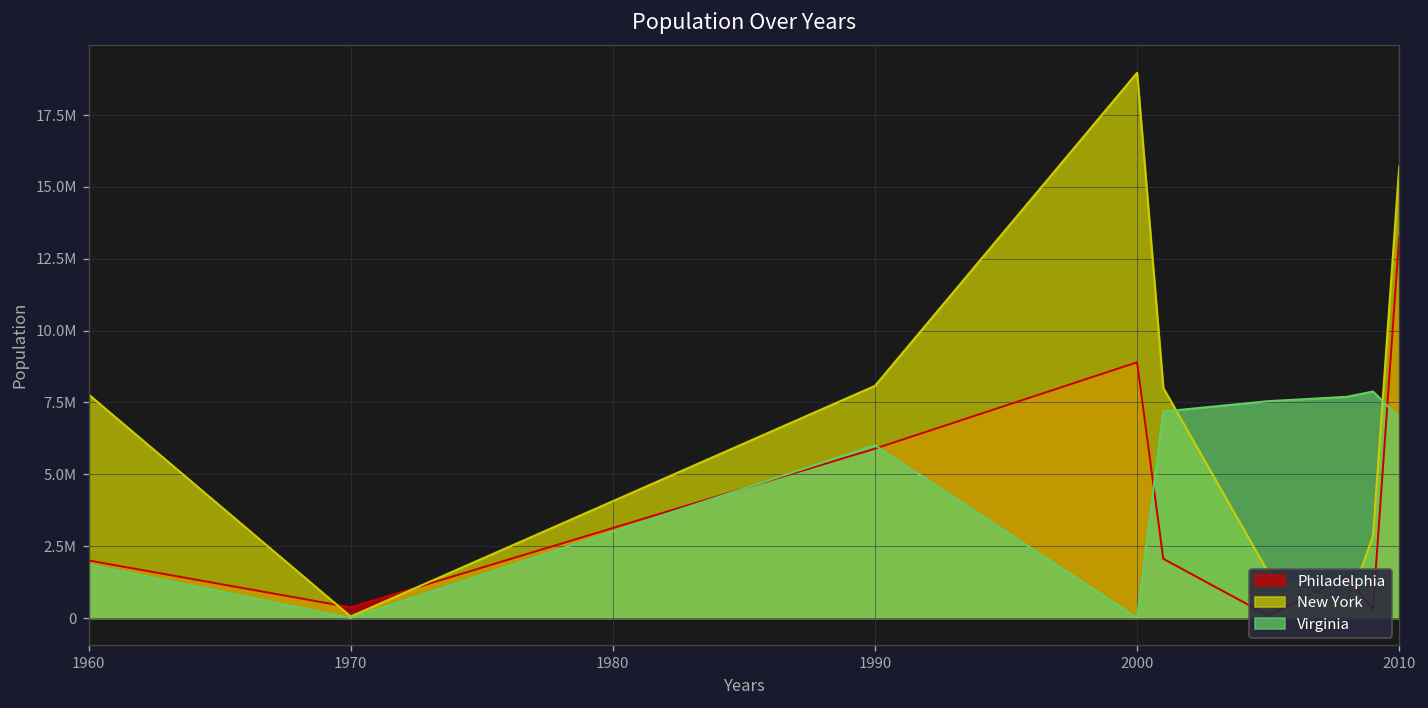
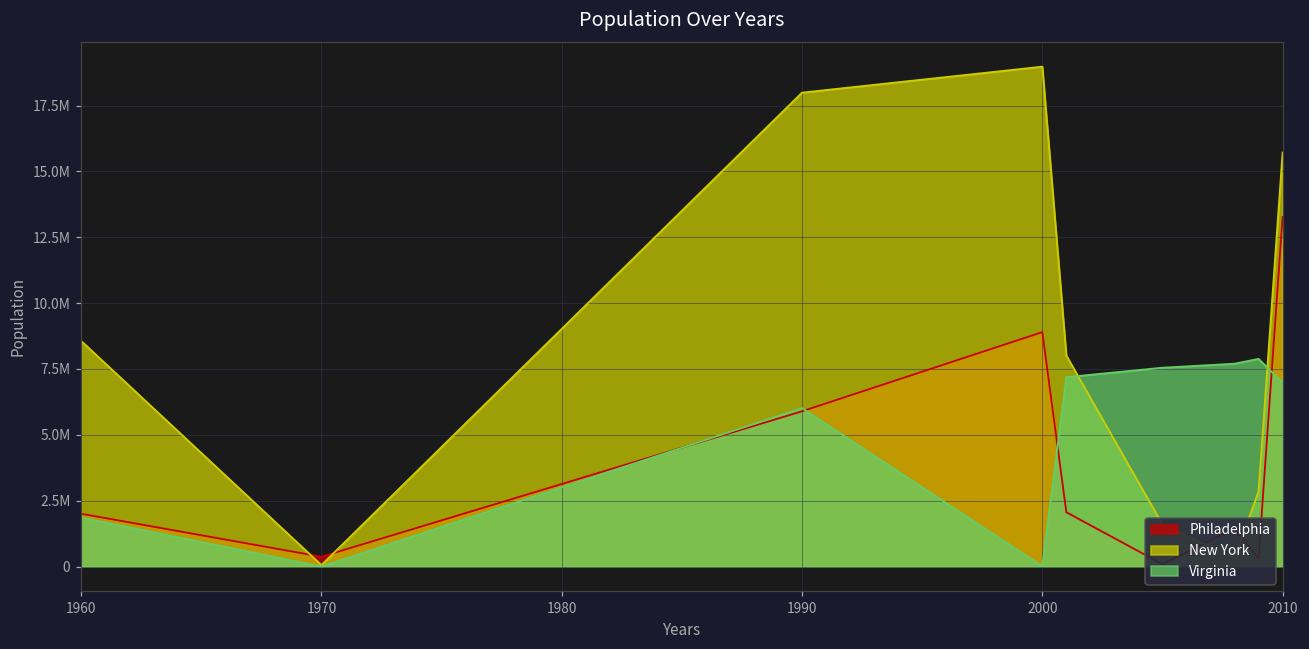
New York, 1960: 7800000 -> 8600000
New York, 1990: 8100000 -> 18000000
